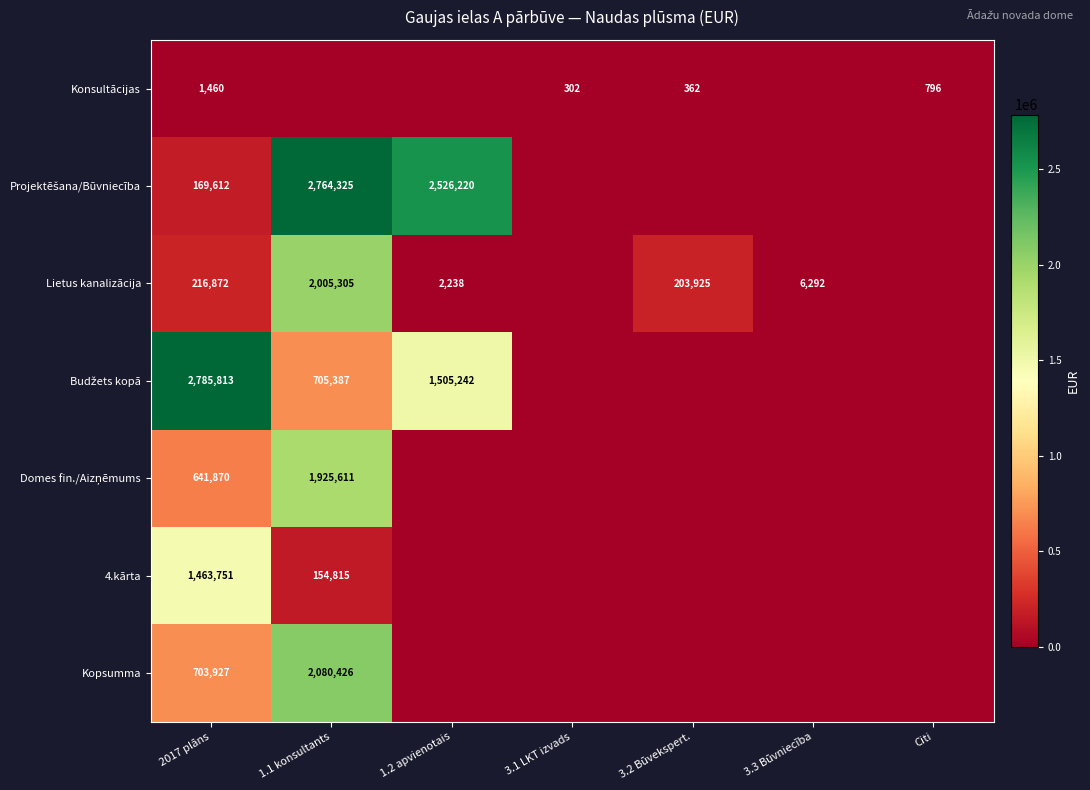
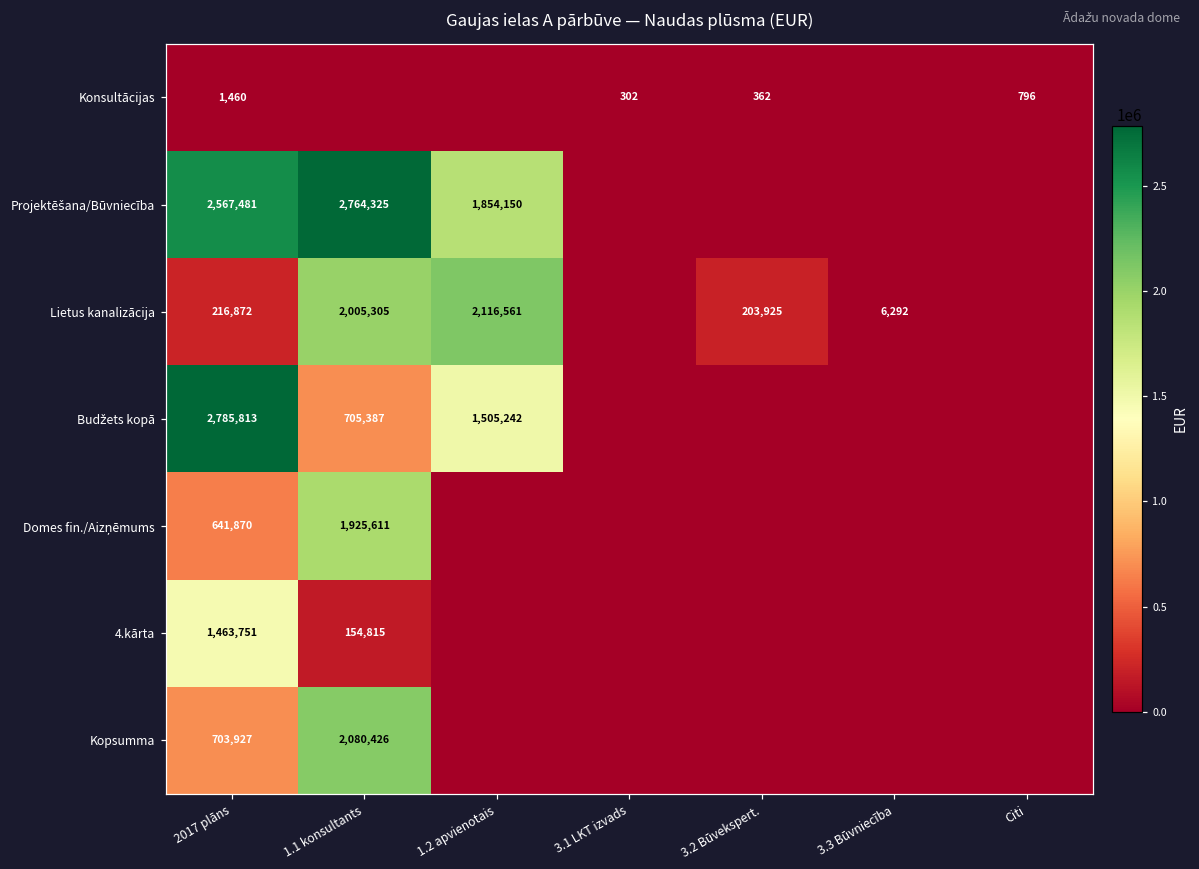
Projektēšana/Būvniecība, 2017 plāns: 169,612 -> 2,567,481
Projektēšana/Būvniecība, 1.2 apvienotais: 2,526,220 -> 1,854,150
Lietus kanalizācija, 1.2 apvienotais: 2,238 -> 2,116,561
